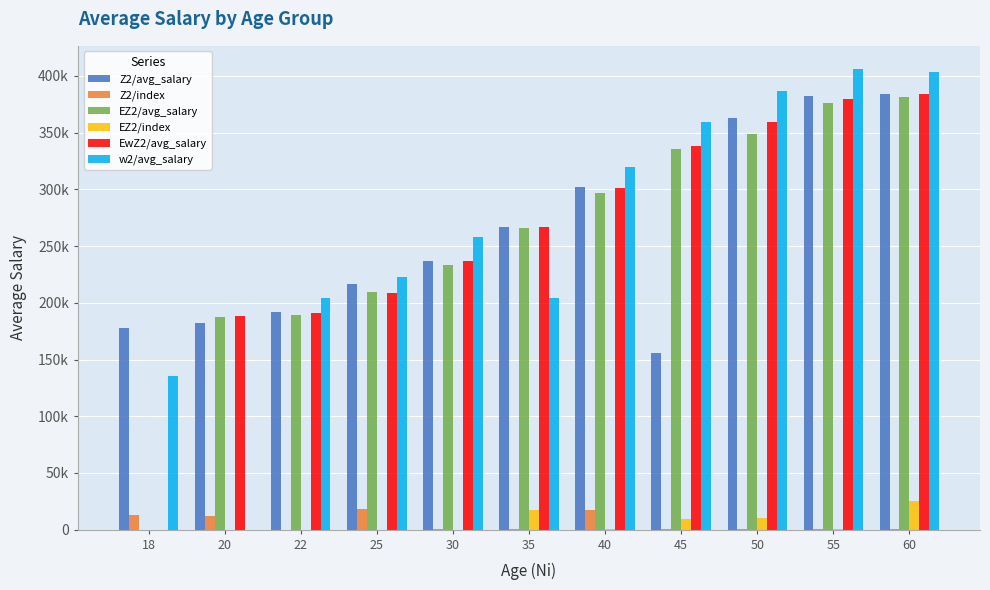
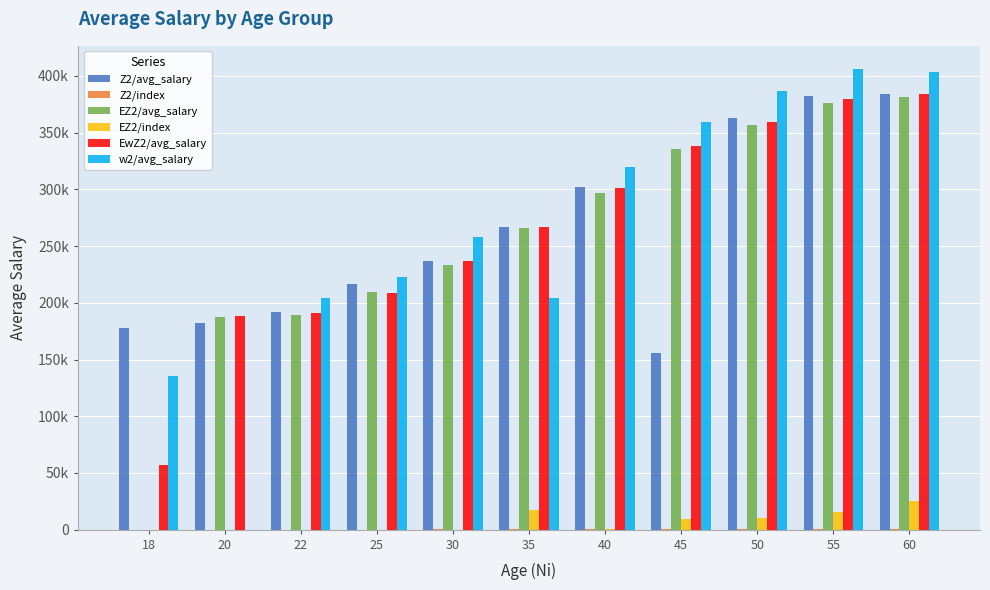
Z2/index, 18: 13000 -> 0
EwZ2/avg_salary, 18: 0 -> 57000
Z2/index, 20: 12000 -> 0
Z2/index, 25: 18000 -> 0
Z2/index, 40: 17000 -> 0
EZ2/avg_salary, 50: 349000 -> 356000
EZ2/index, 55: 0 -> 15000
